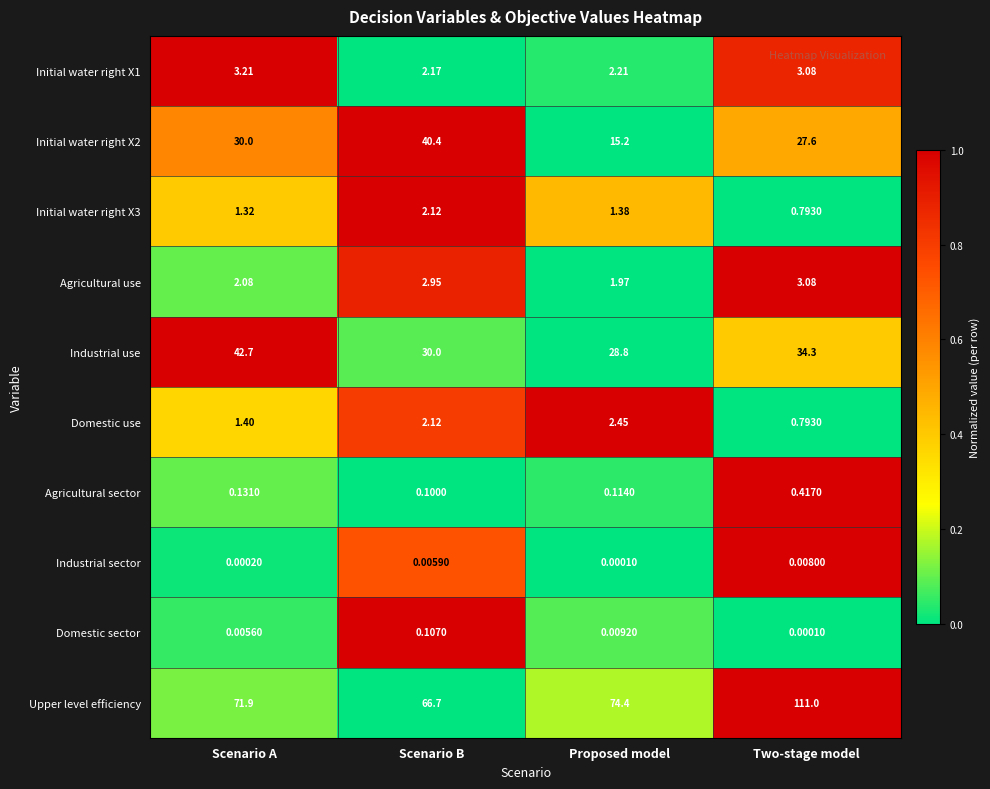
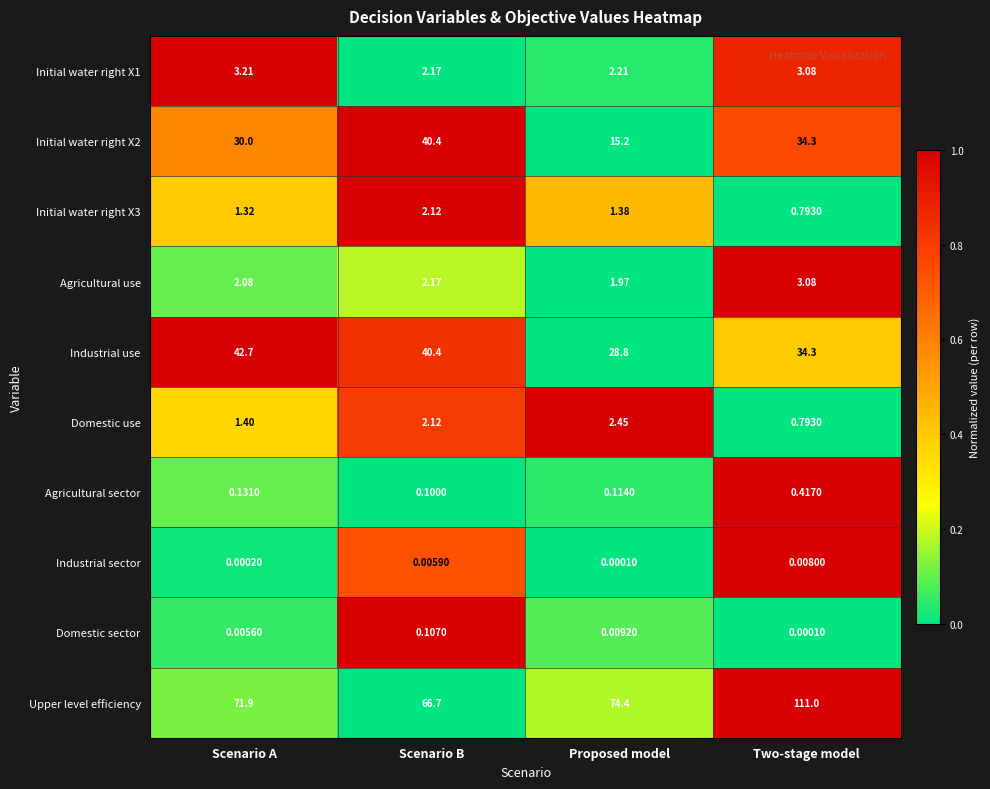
Initial water right X2, Two-stage model: 27.6 -> 34.3
Agricultural use, Scenario B: 2.95 -> 2.17
Industrial use, Scenario B: 30.0 -> 40.4
